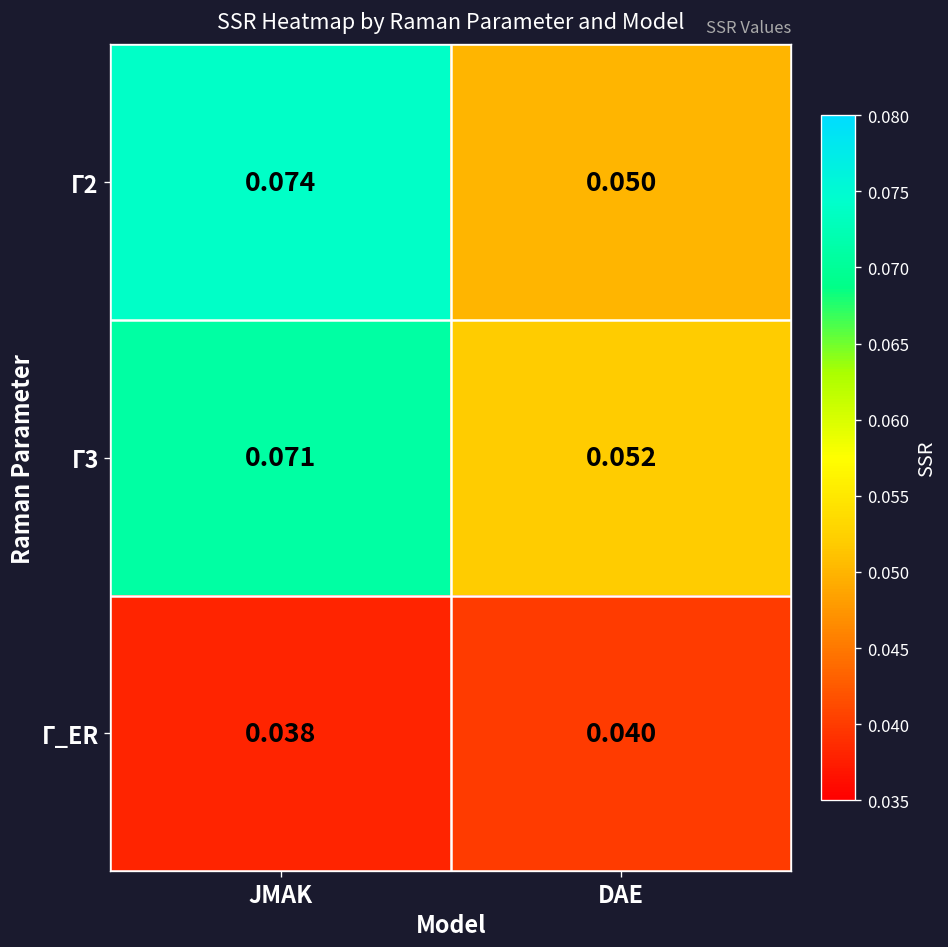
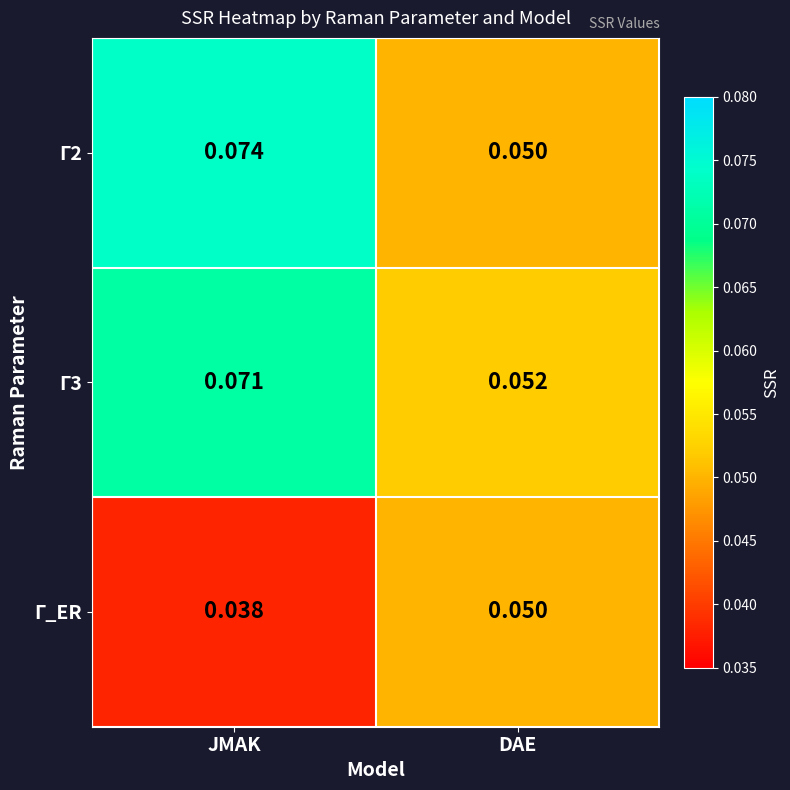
Γ_ER, DAE: 0.040 -> 0.050
